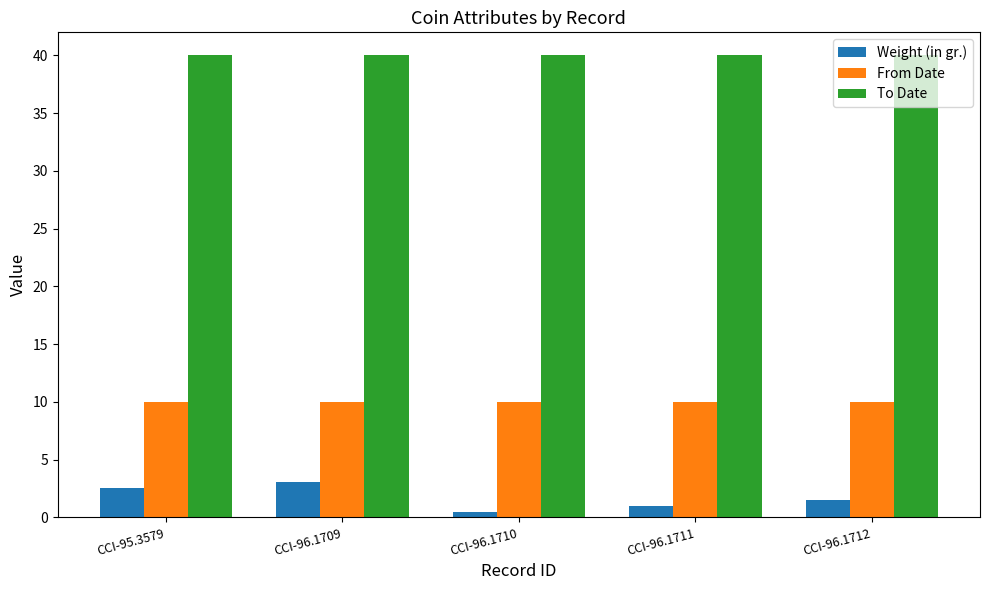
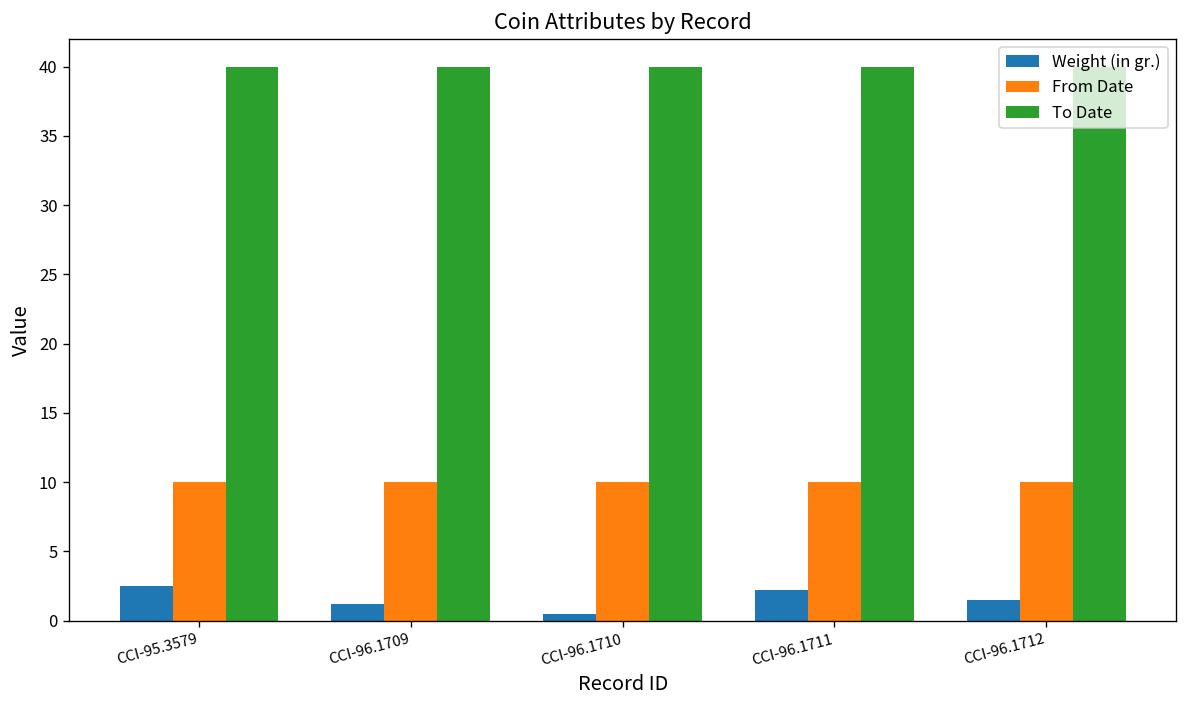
Weight (in gr.), CCI-96.1709: 3.1 -> 1.2
Weight (in gr.), CCI-96.1711: 1.0 -> 2.3
